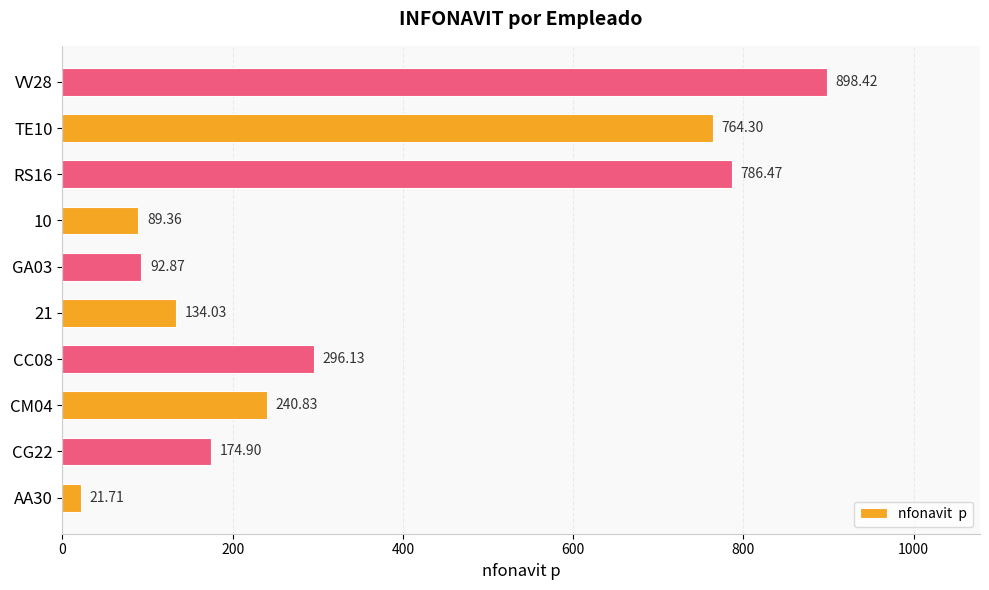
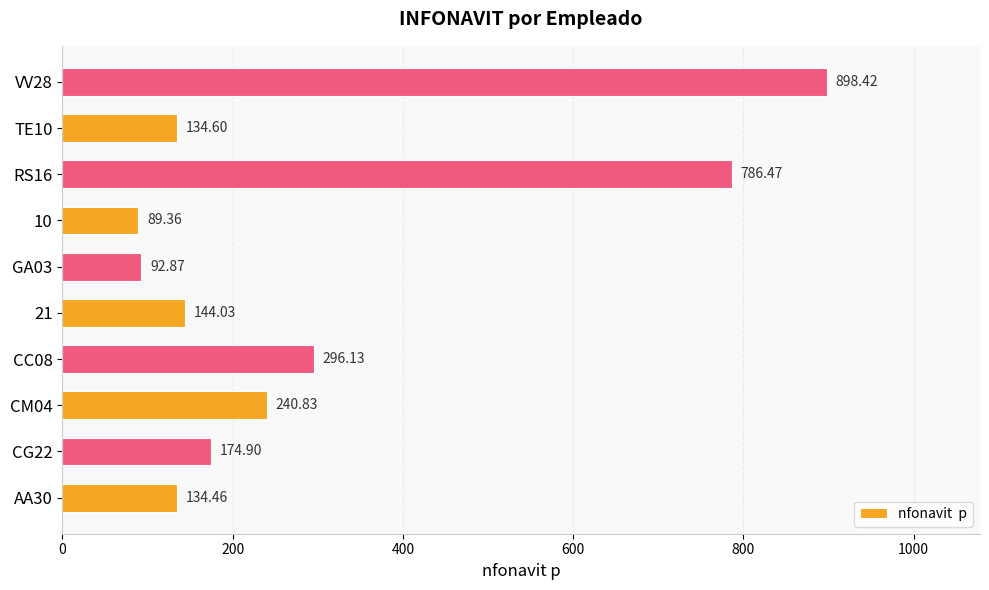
TE10: 764.30 -> 134.60
21: 134.03 -> 144.03
AA30: 21.71 -> 134.46
